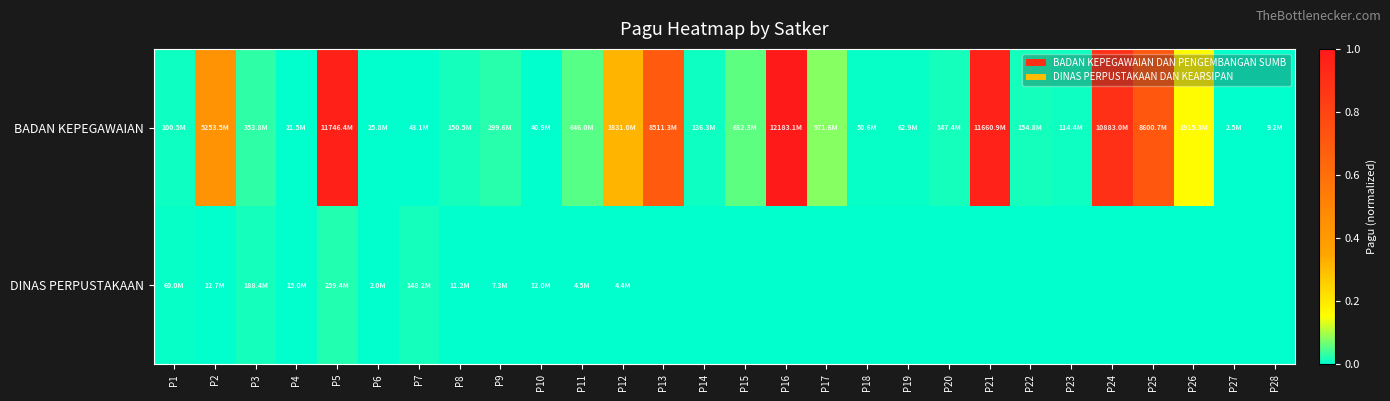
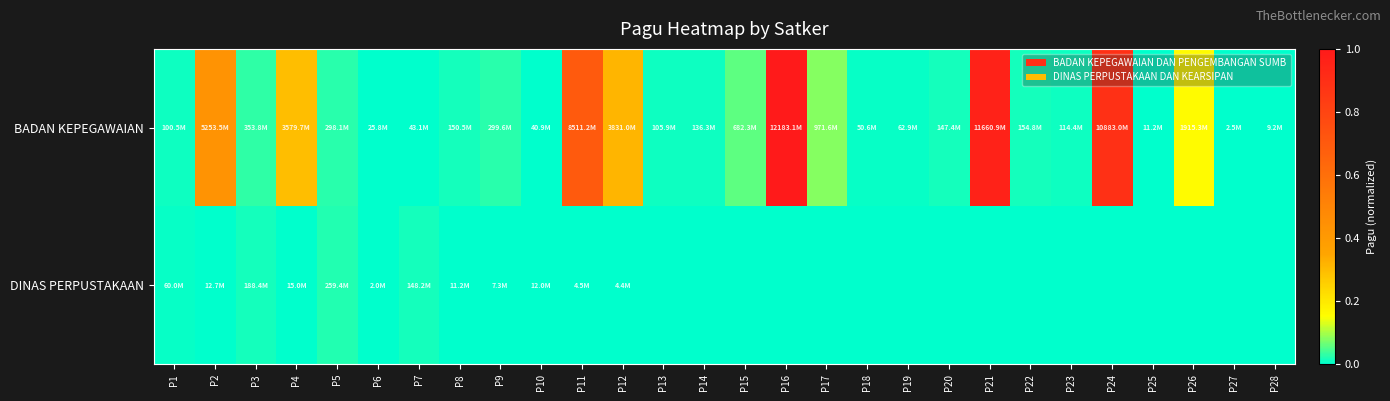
BADAN KEPEGAWAIAN, P4: 21.5M -> 3579.7M
BADAN KEPEGAWAIAN, P5: 11746.4M -> 298.1M
BADAN KEPEGAWAIAN, P11: 646.0M -> 8511.2M
BADAN KEPEGAWAIAN, P13: 8511.3M -> 105.9M
BADAN KEPEGAWAIAN, P25: 8600.7M -> 11.2M
